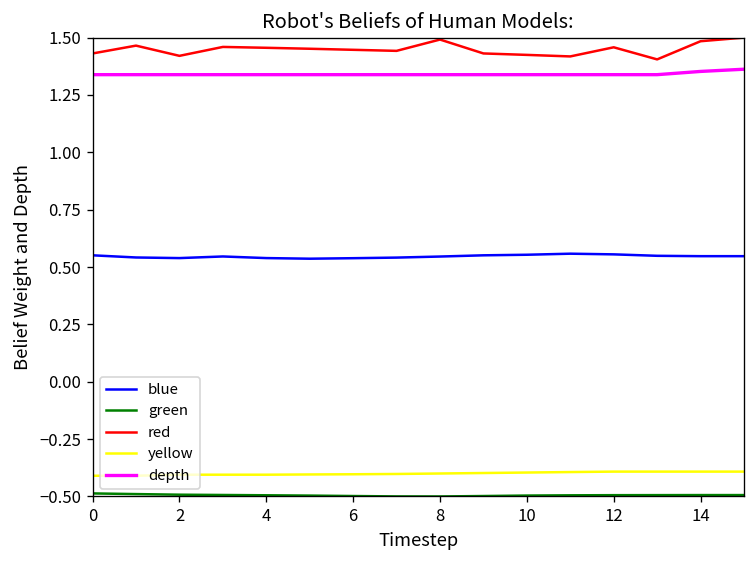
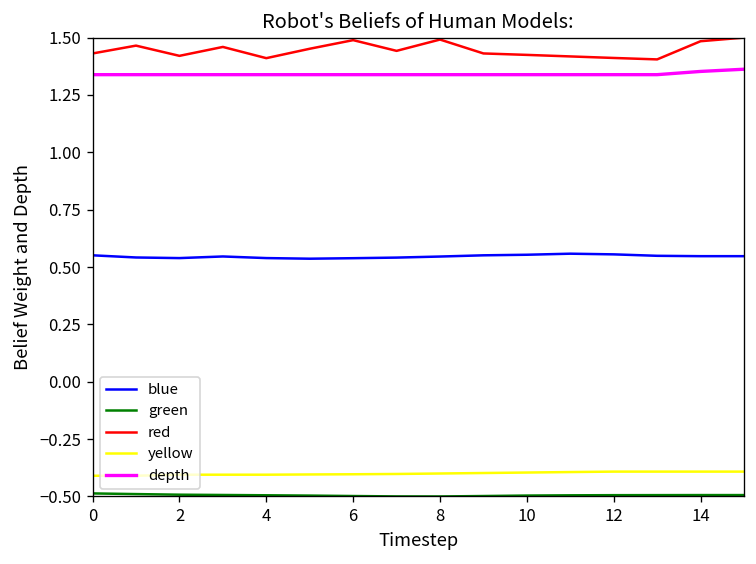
red, 4: 1.46 -> 1.41
red, 6: 1.45 -> 1.49
red, 12: 1.46 -> 1.41
